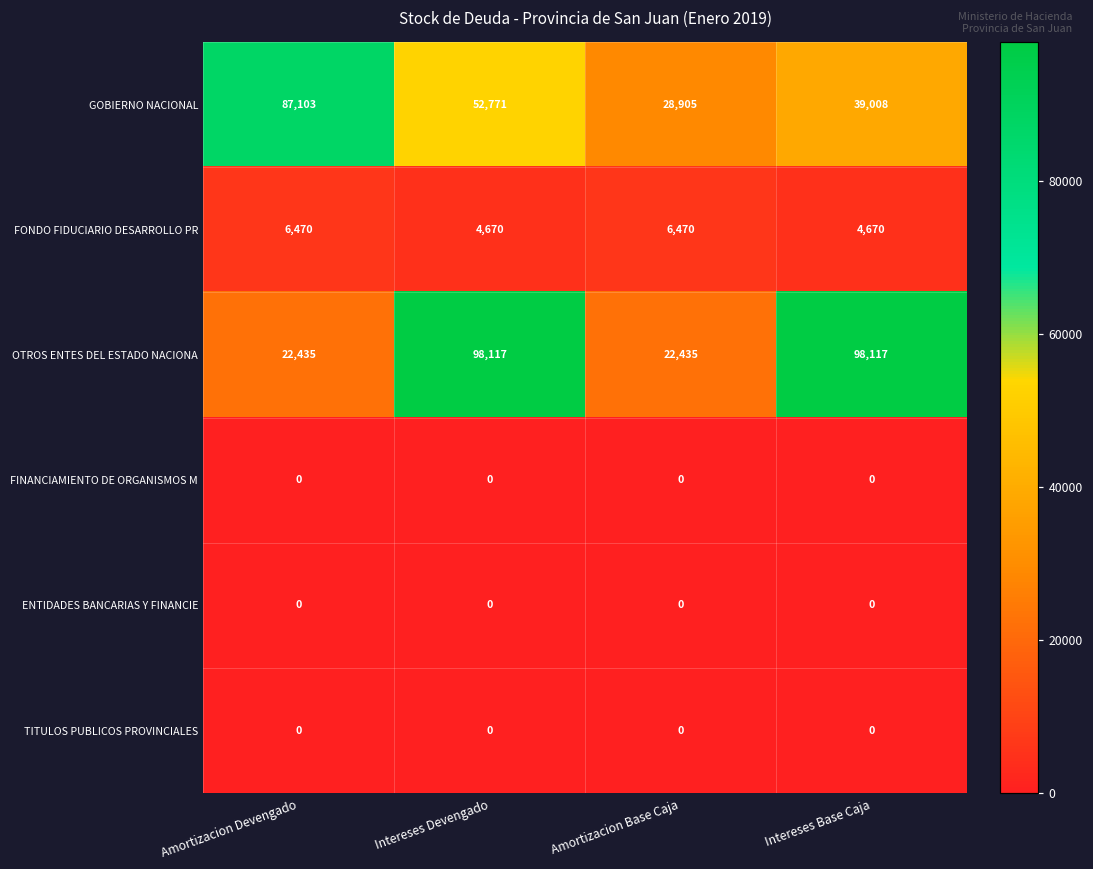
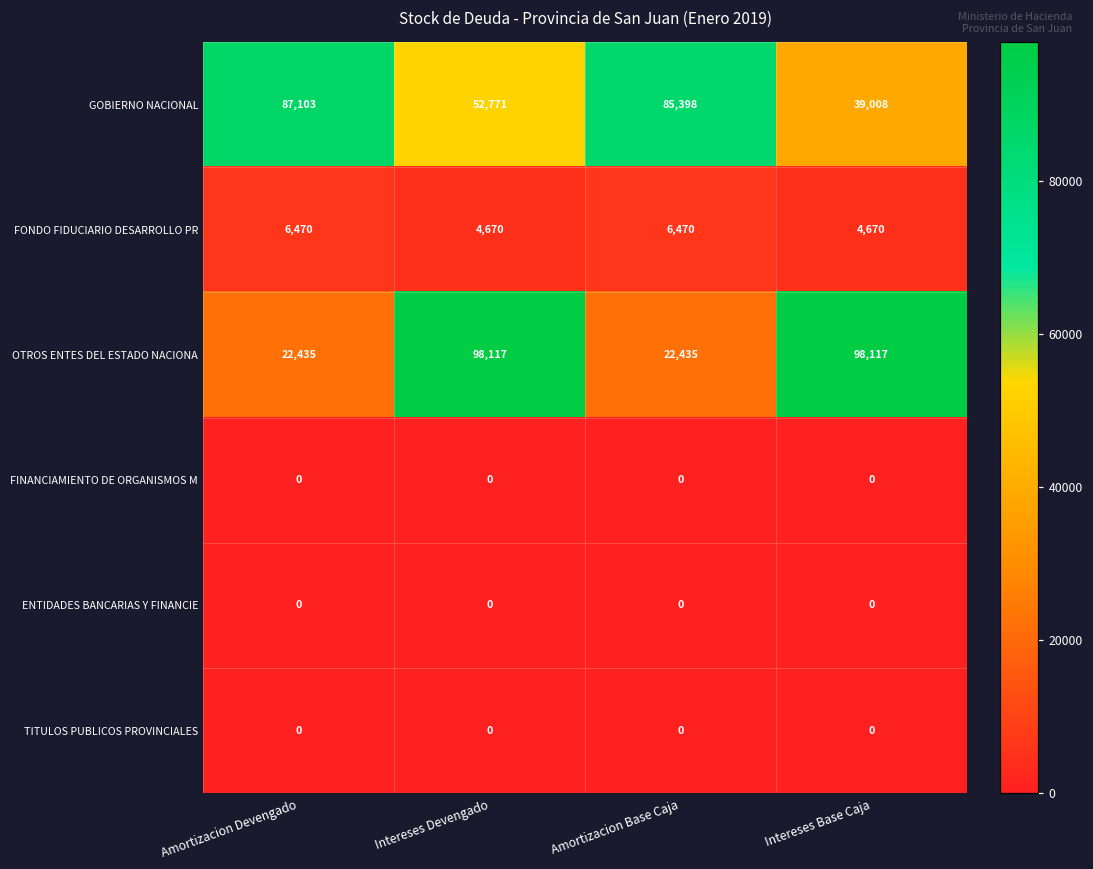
GOBIERNO NACIONAL, Amortizacion Base Caja: 28,905 -> 85,398
